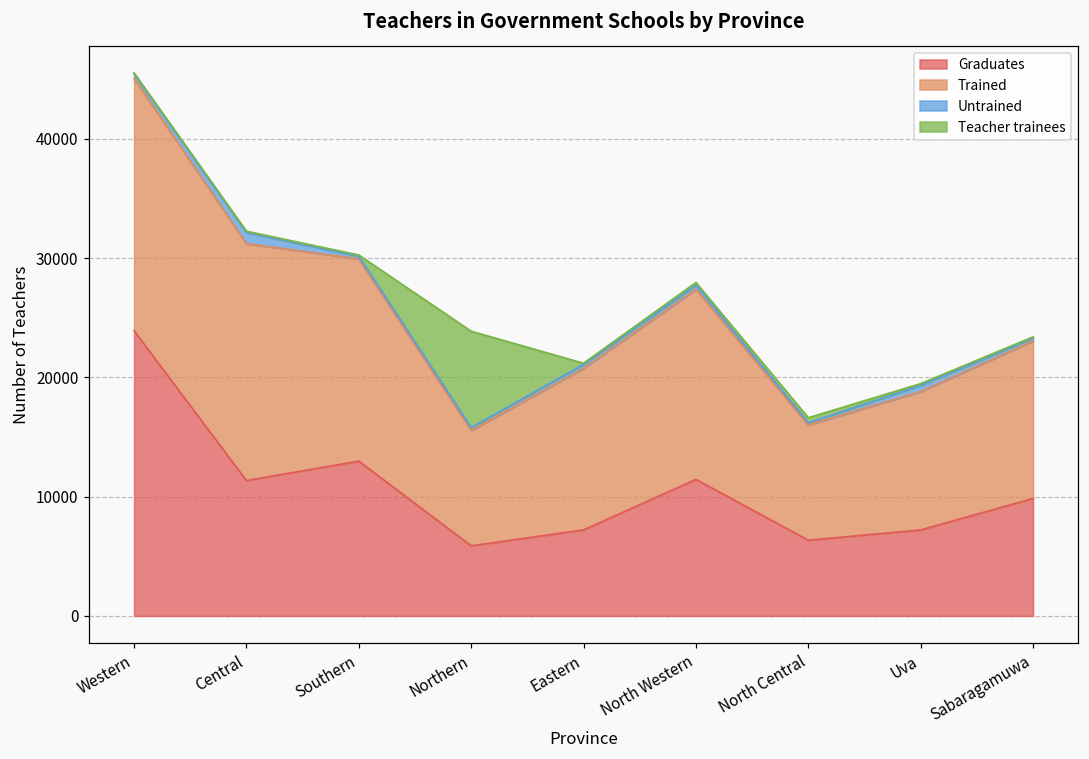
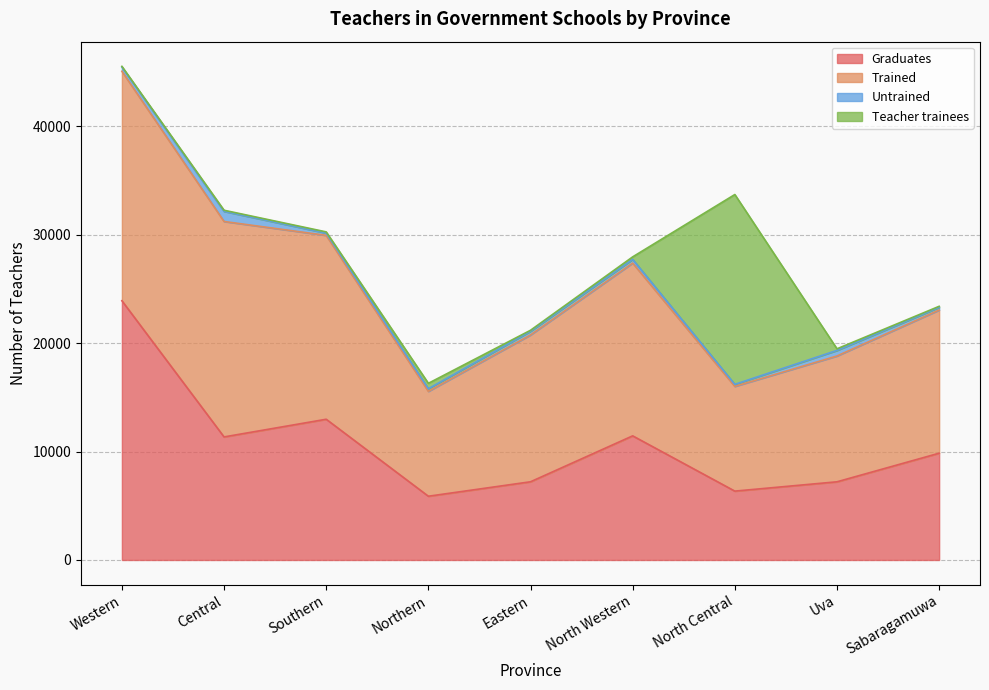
Teacher trainees, Northern: 8100 -> 500
Teacher trainees, North Central: 400 -> 17500
